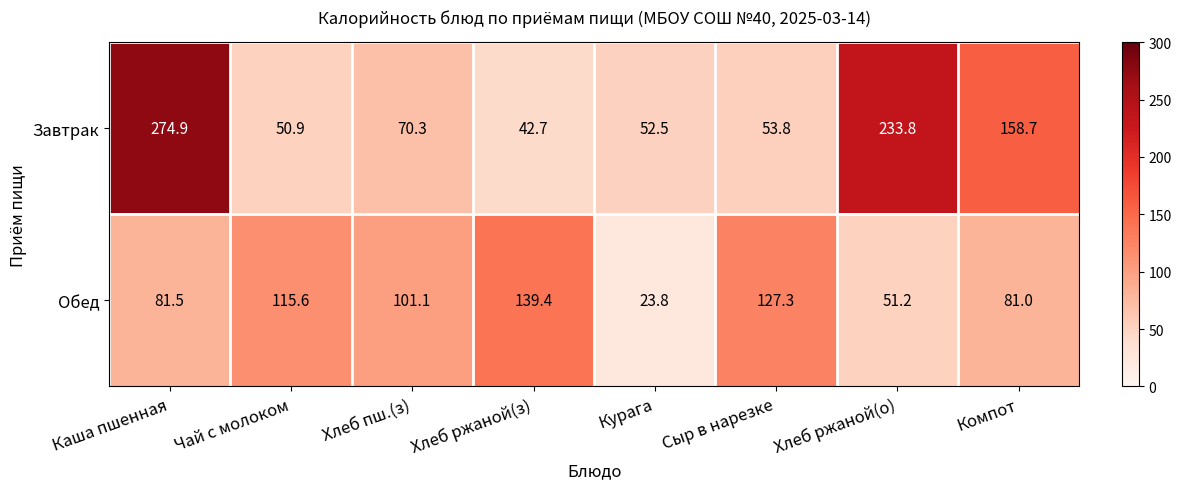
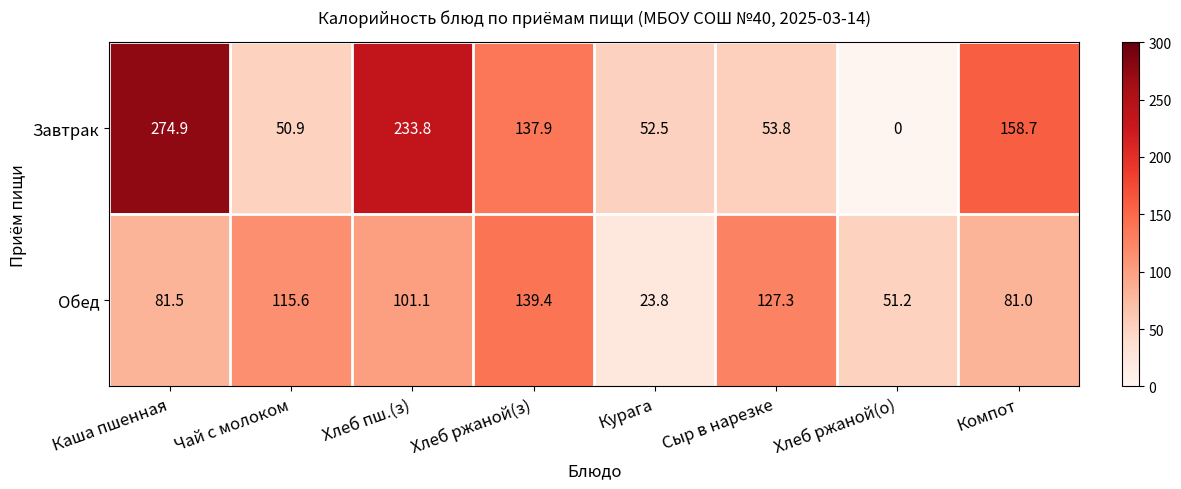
Завтрак, Хлеб пш.(з): 70.3 -> 233.8
Завтрак, Хлеб ржаной(з): 42.7 -> 137.9
Завтрак, Хлеб ржаной(о): 233.8 -> 0
